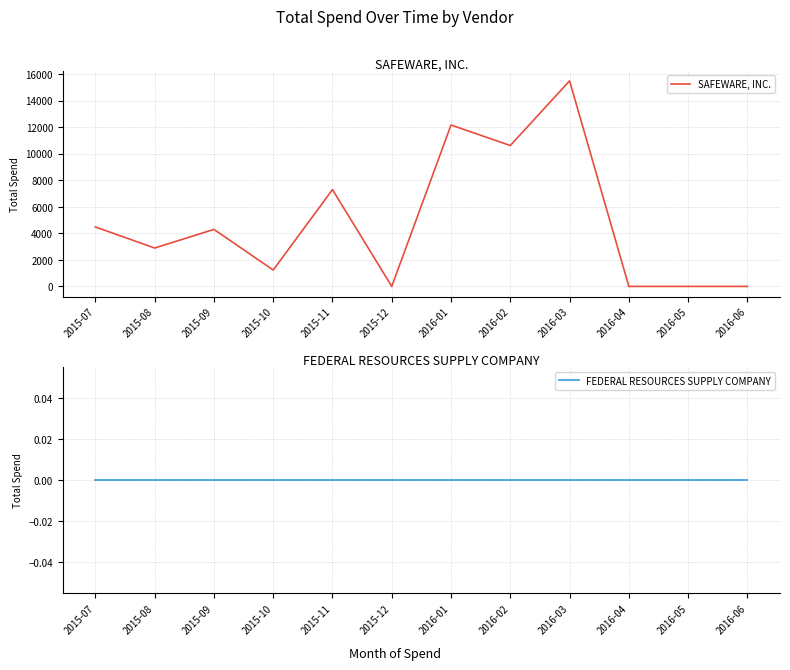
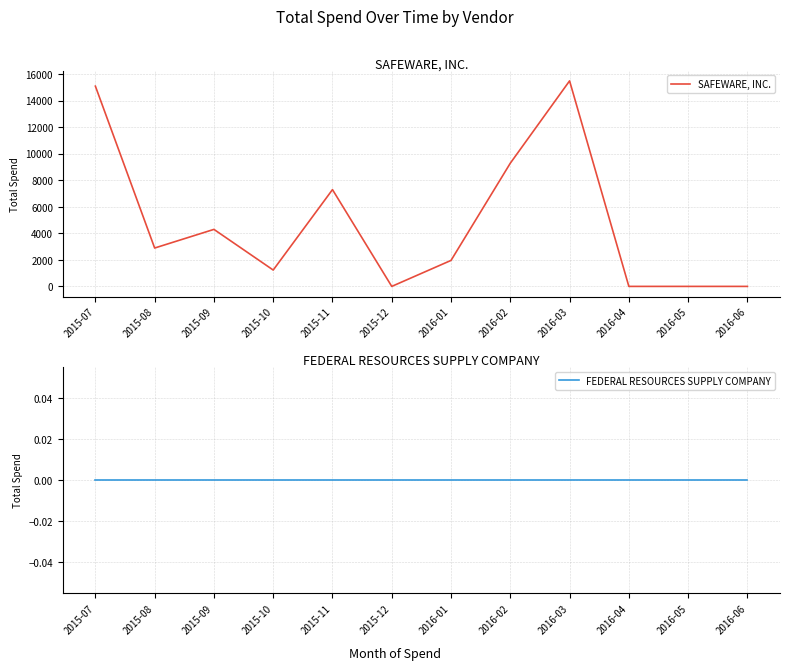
SAFEWARE, INC., 2015-07: 4500 -> 15100
SAFEWARE, INC., 2016-01: 12200 -> 2000
SAFEWARE, INC., 2016-02: 10600 -> 9300
